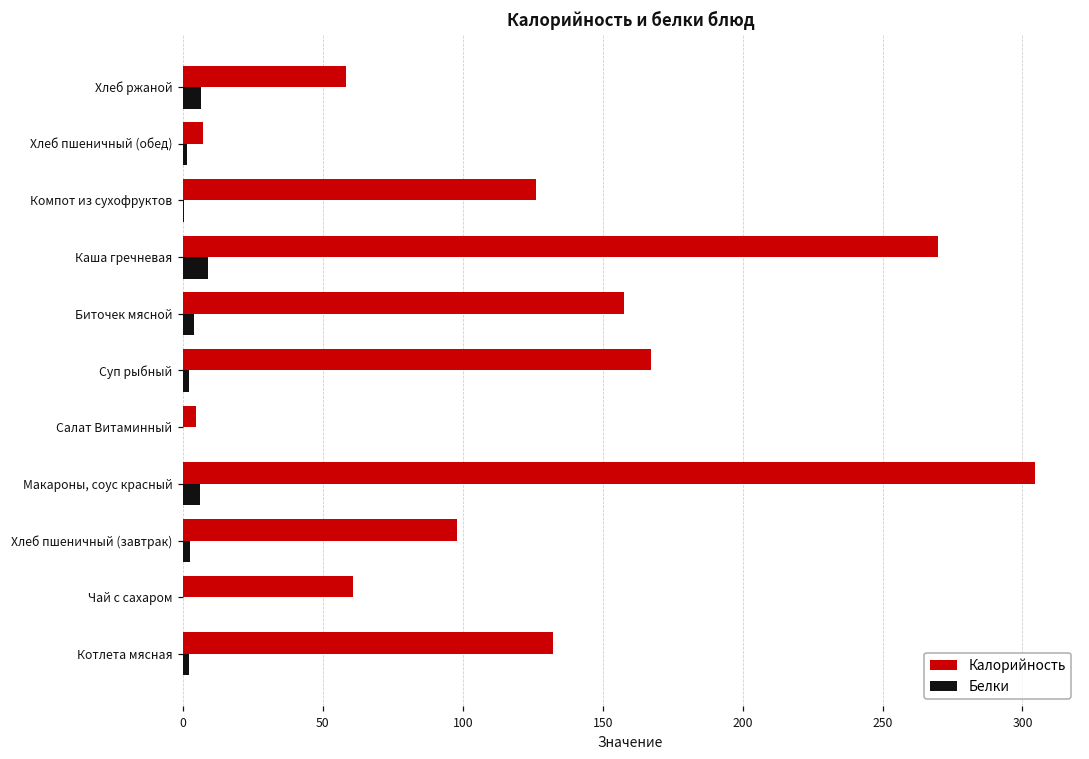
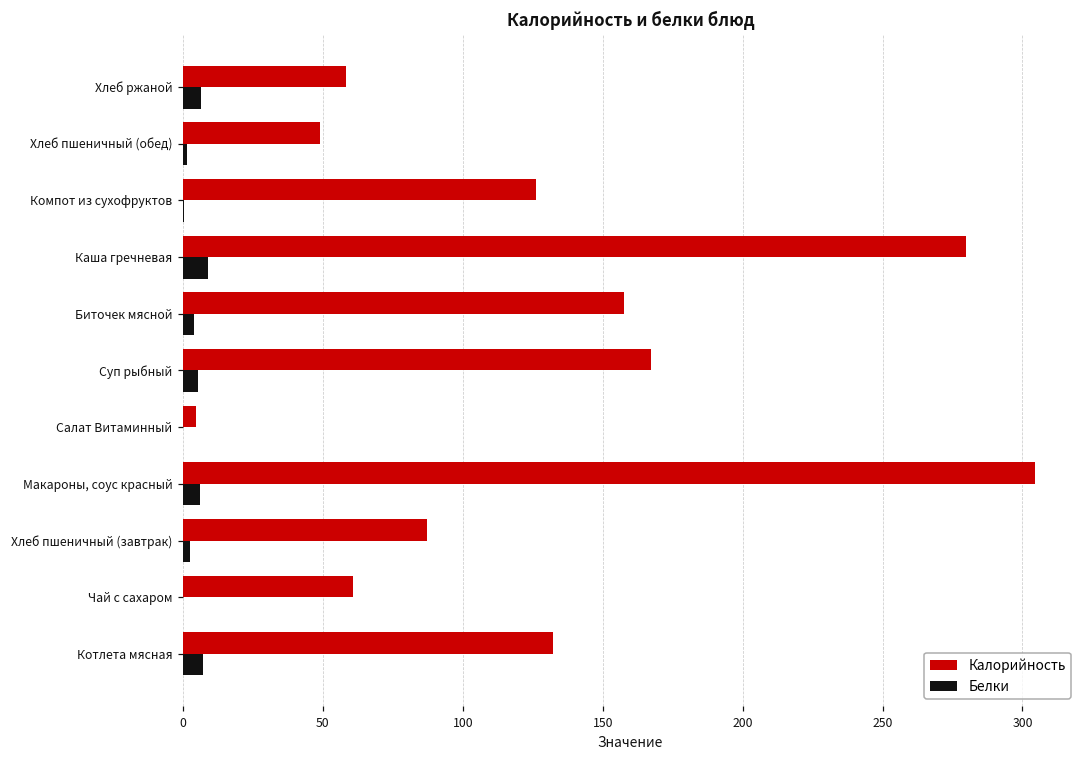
Калорийность, Хлеб пшеничный (обед): 7 -> 49
Калорийность, Каша гречневая: 270 -> 280
Белки, Суп рыбный: 2 -> 5
Калорийность, Хлеб пшеничный (завтрак): 98 -> 87
Белки, Котлета мясная: 2 -> 7
